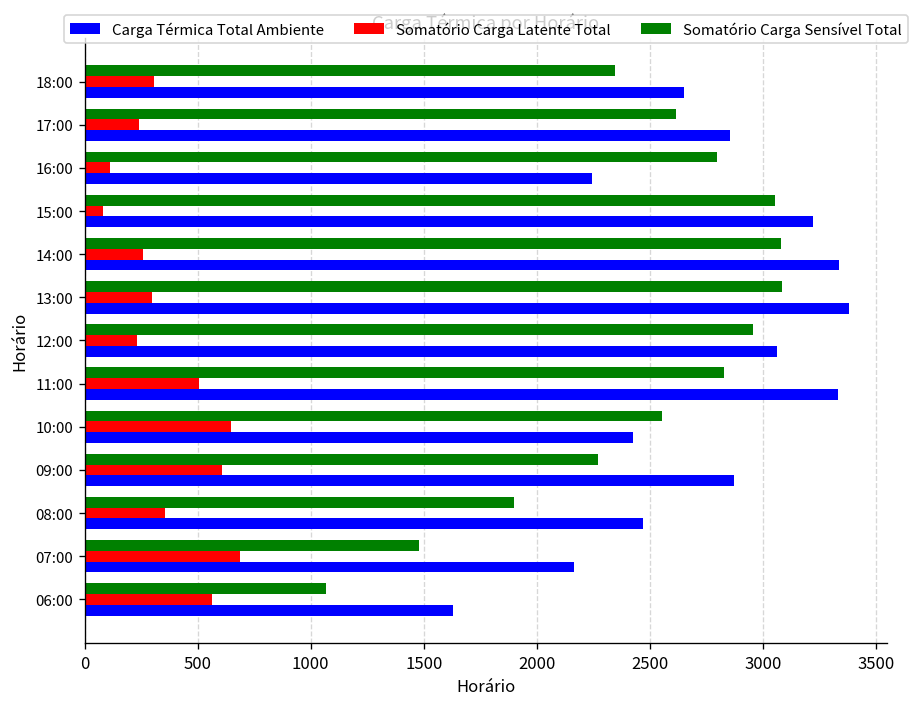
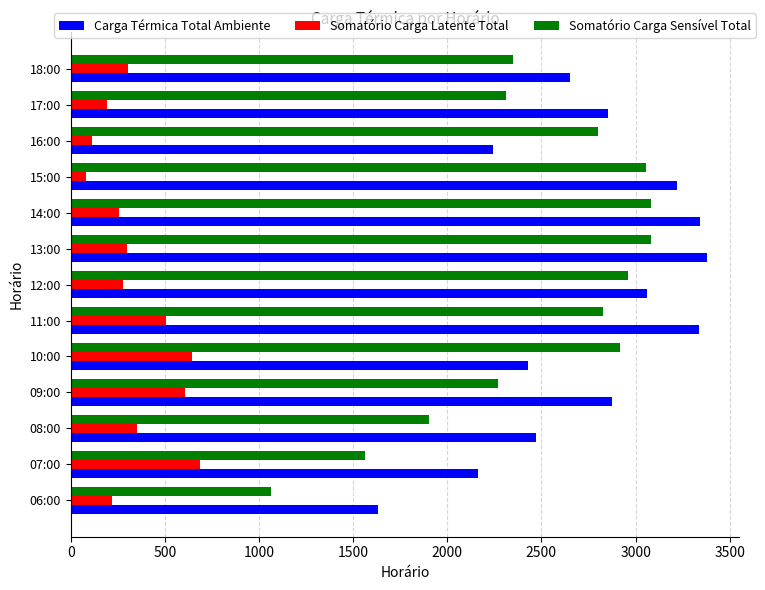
Somatório Carga Sensível Total, 17:00: 2620 -> 2310
Somatório Carga Latente Total, 17:00: 240 -> 190
Somatório Carga Latente Total, 12:00: 230 -> 280
Somatório Carga Sensível Total, 10:00: 2560 -> 2920
Somatório Carga Sensível Total, 07:00: 1480 -> 1560
Somatório Carga Latente Total, 06:00: 560 -> 220
